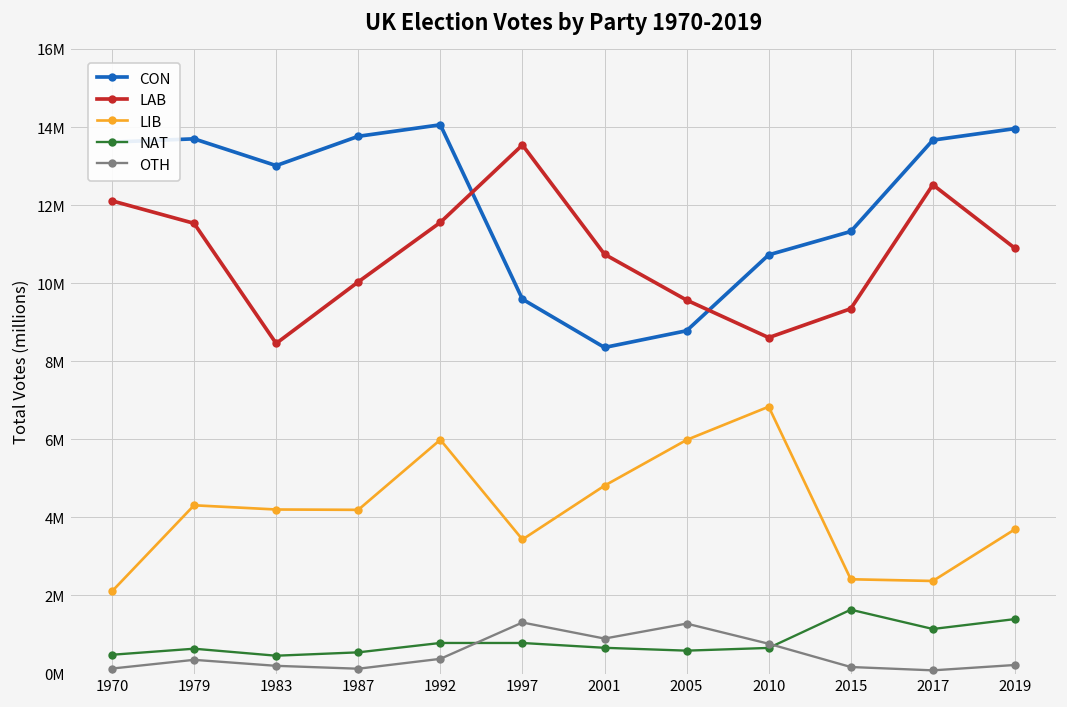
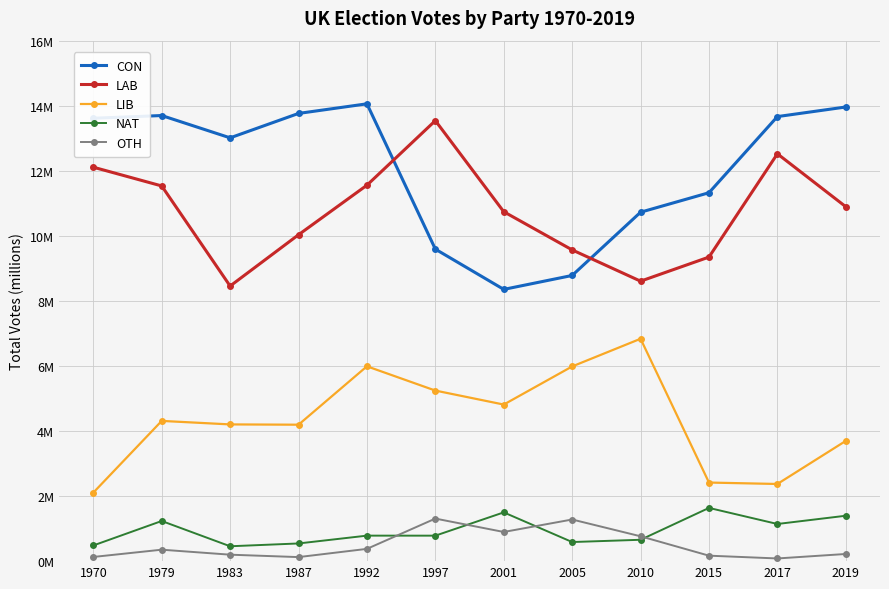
NAT, 1979: 600000 -> 1200000
LIB, 1997: 3400000 -> 5200000
NAT, 2001: 700000 -> 1500000
